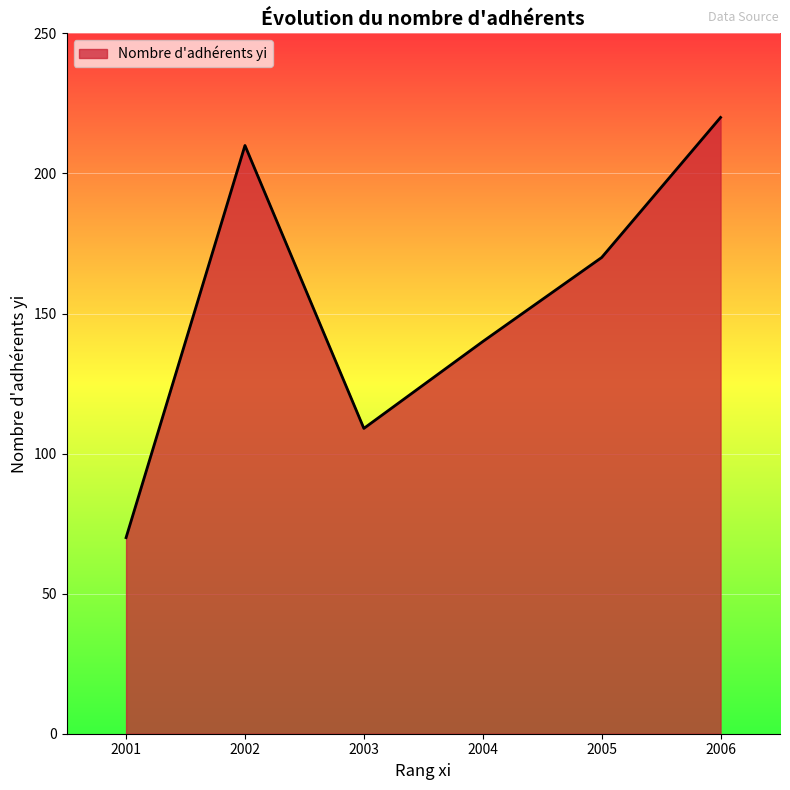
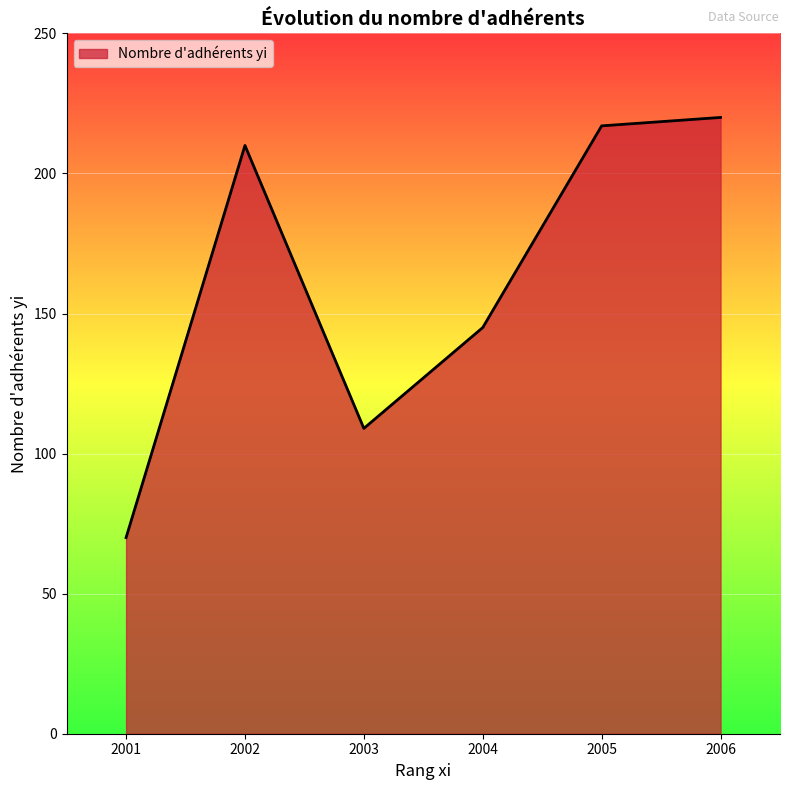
2004: 140 -> 145
2005: 170 -> 217
